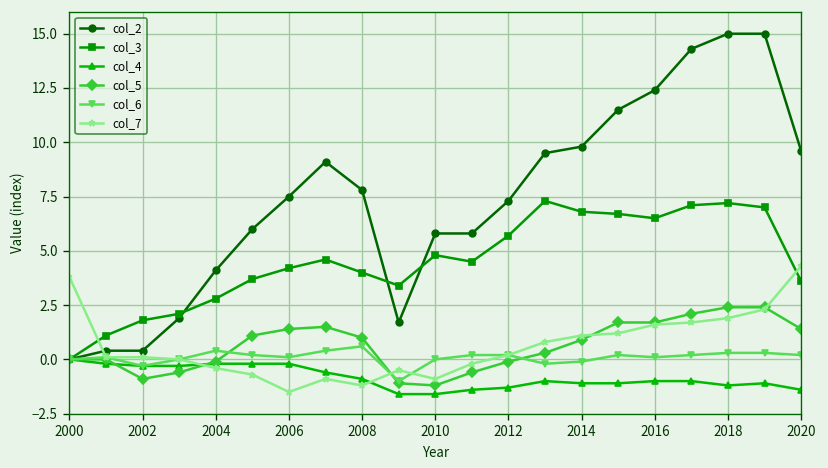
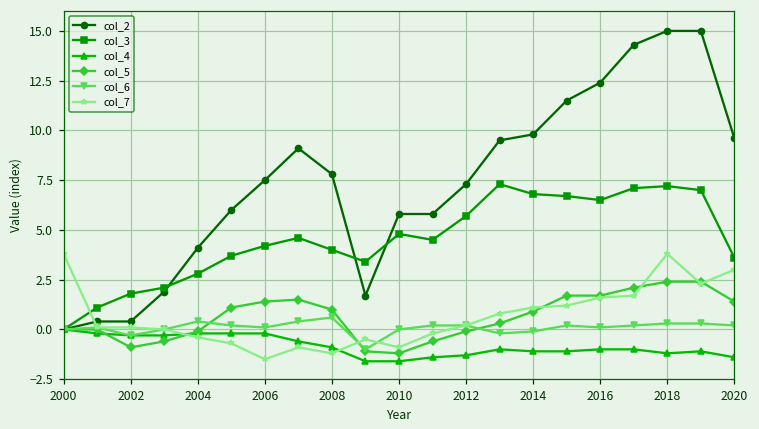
col_7, 2018: 1.9 -> 3.8
col_7, 2020: 4.3 -> 3.0
